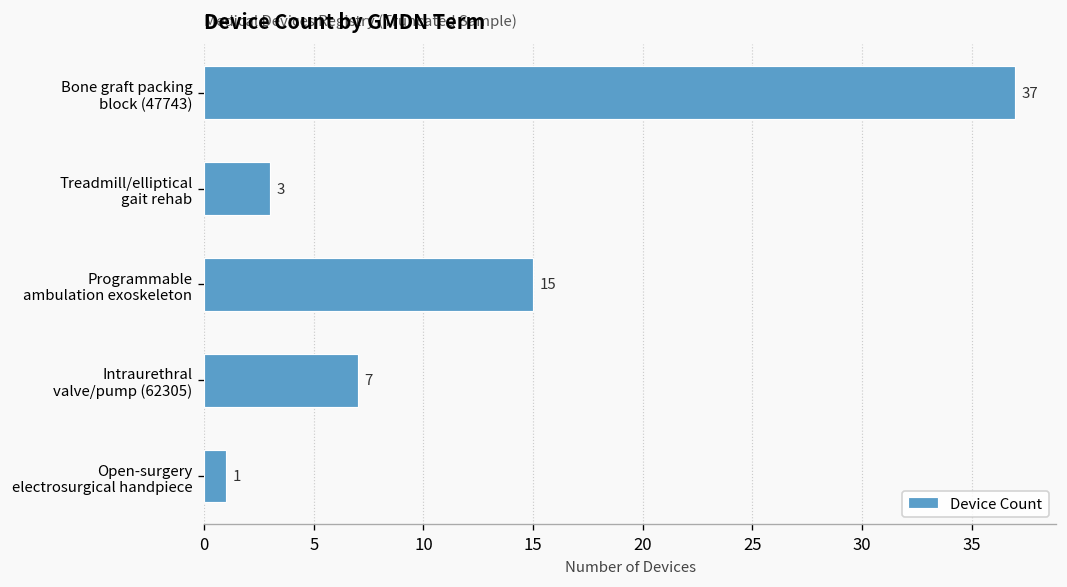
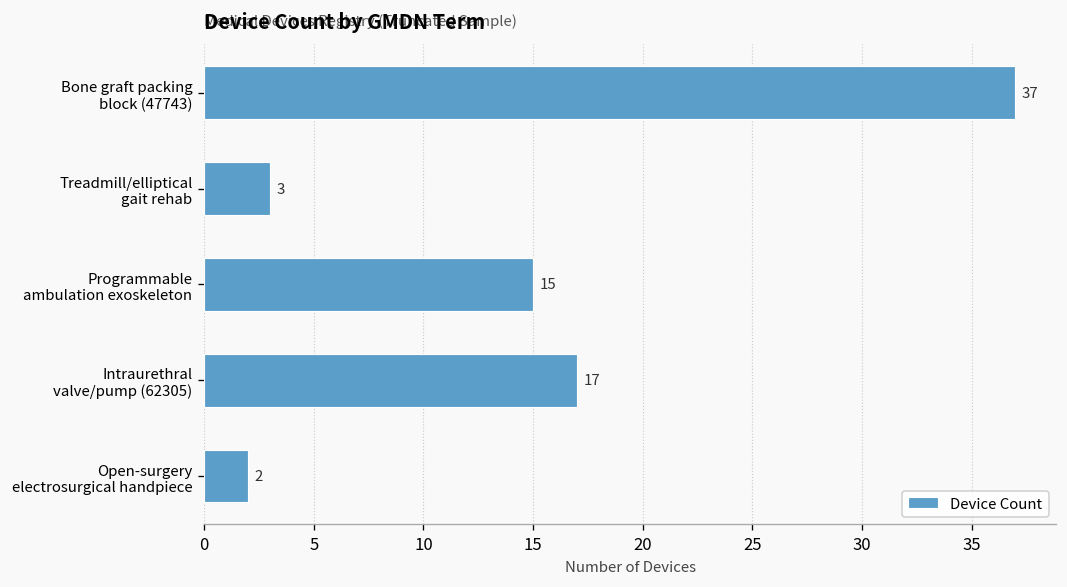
Intraurethral valve/pump (62305): 7 -> 17
Open-surgery electrosurgical handpiece: 1 -> 2
